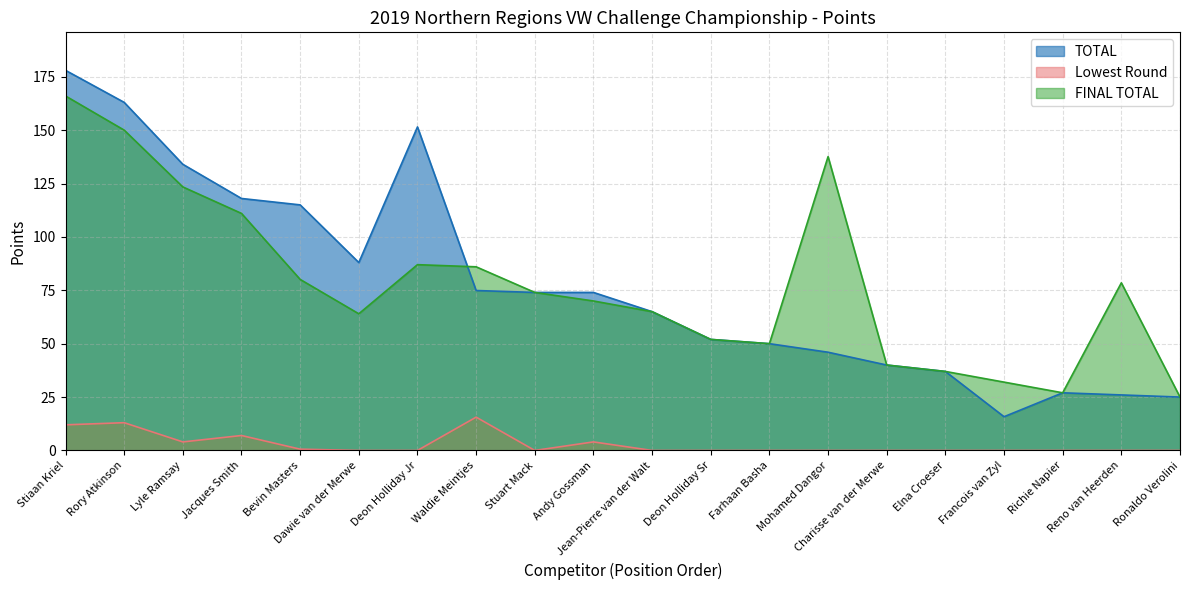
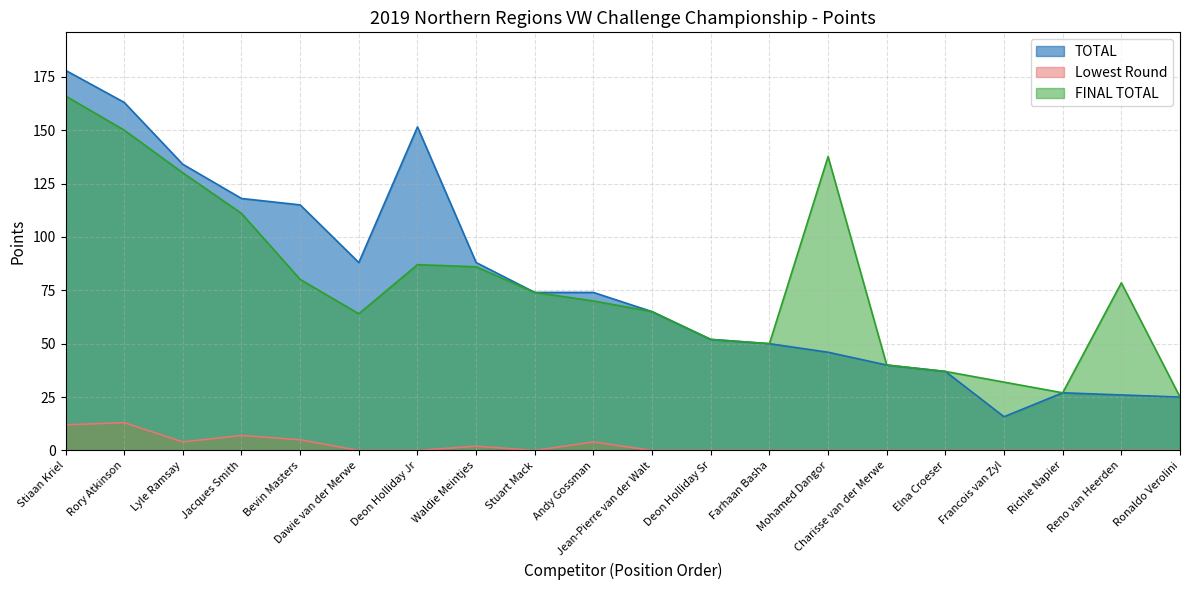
FINAL TOTAL, Lyle Ramsay: 123 -> 130
Lowest Round, Bevin Masters: 1 -> 5
TOTAL, Waldie Meintjes: 75 -> 88
Lowest Round, Waldie Meintjes: 16 -> 2
